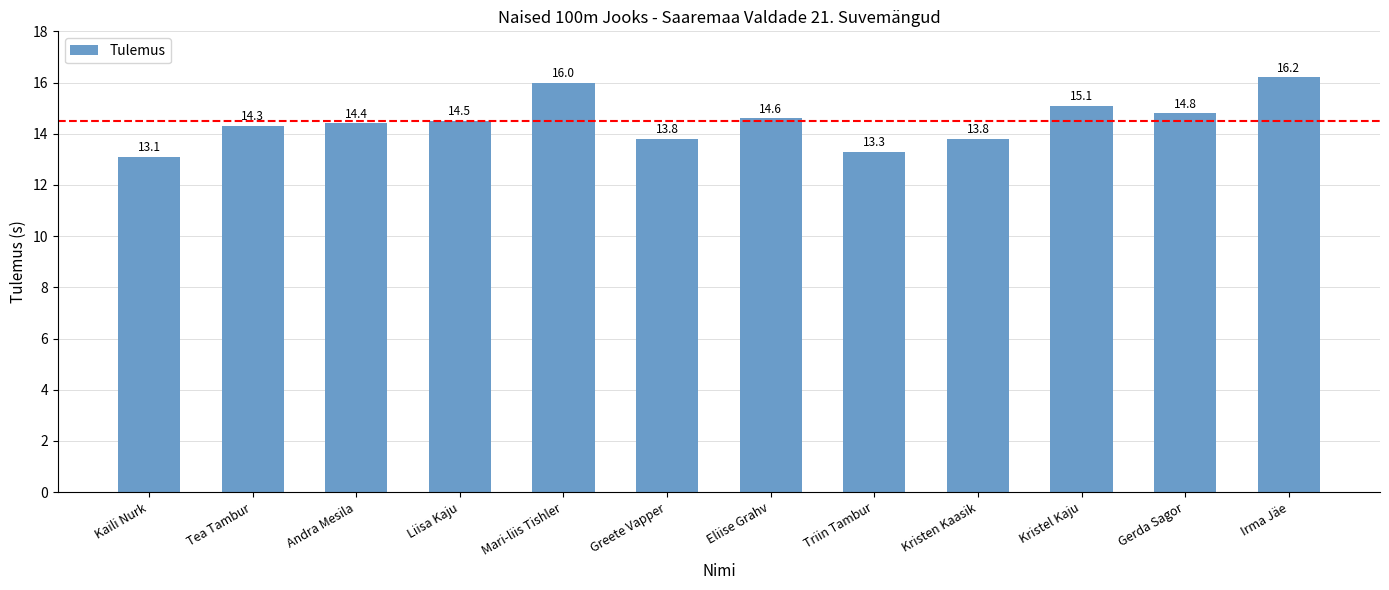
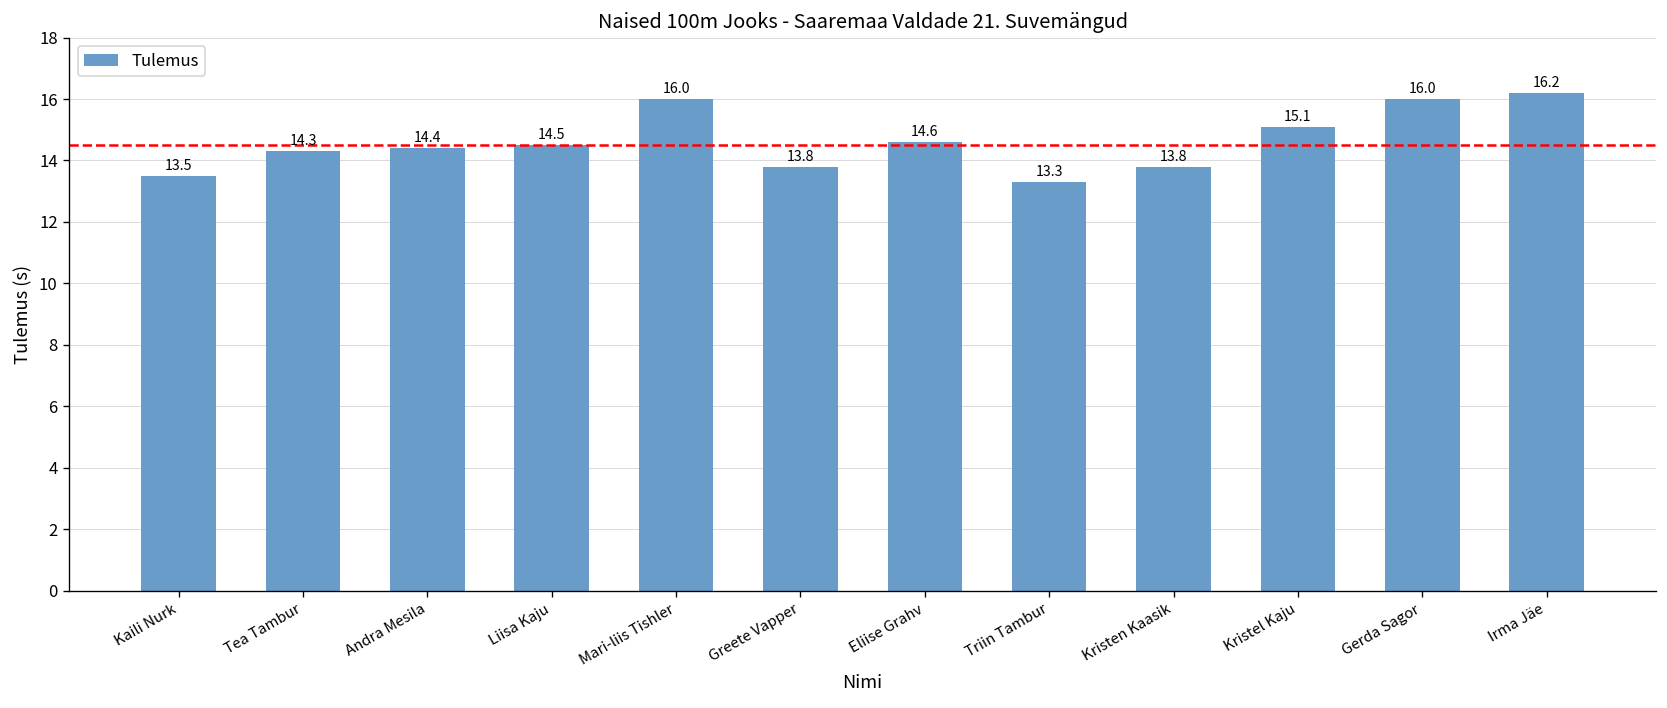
Kaili Nurk: 13.1 -> 13.5
Gerda Sagor: 14.8 -> 16.0
